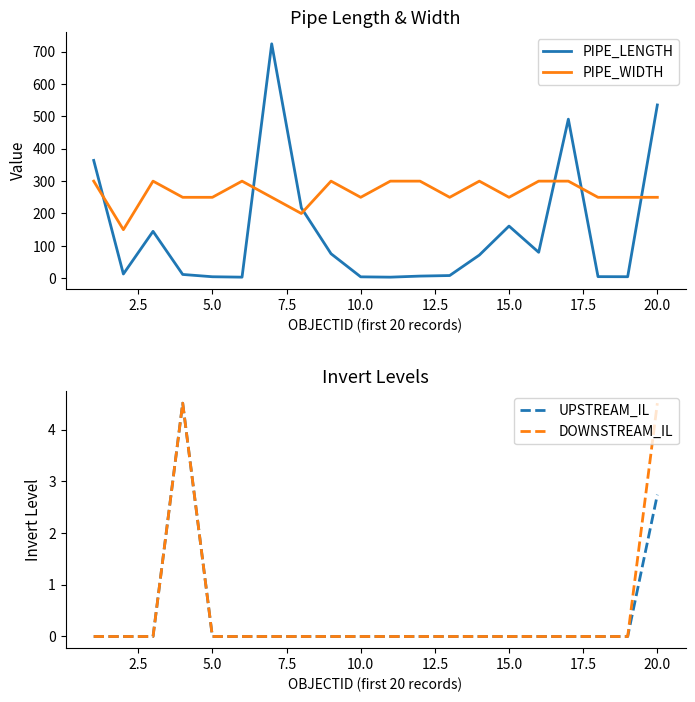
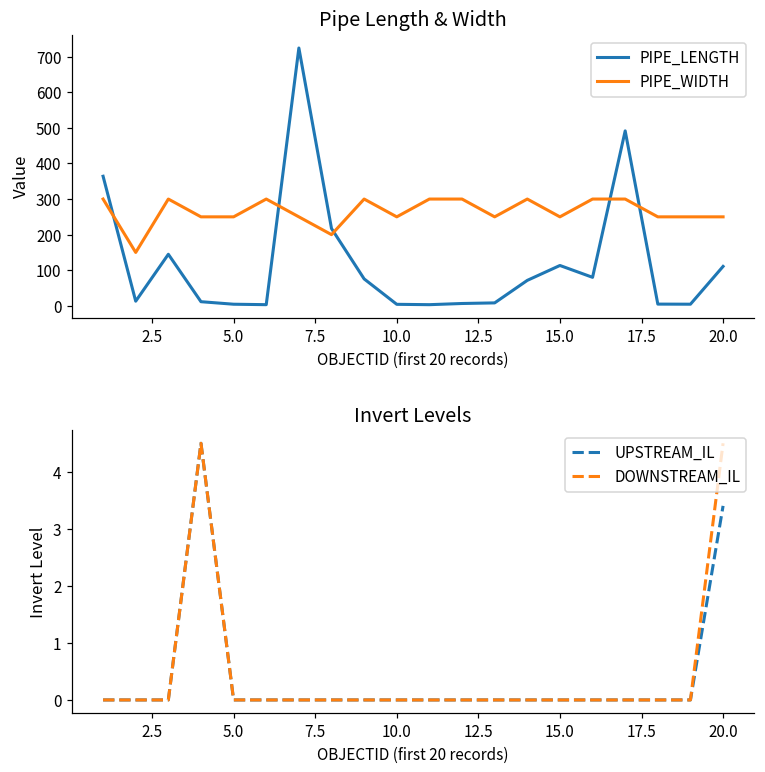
Pipe Length & Width, PIPE_LENGTH, 15.0: 160 -> 110
Pipe Length & Width, PIPE_LENGTH, 20.0: 540 -> 110
Invert Levels, UPSTREAM_IL, 20.0: 2.7 -> 3.4
